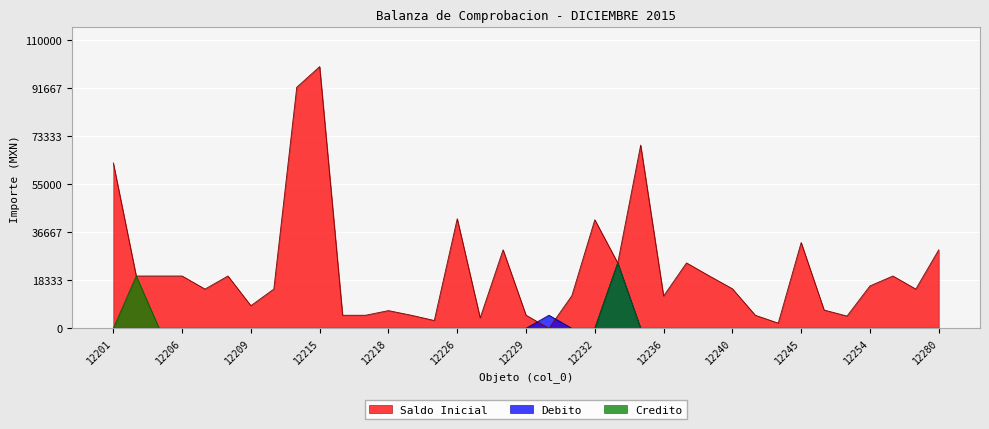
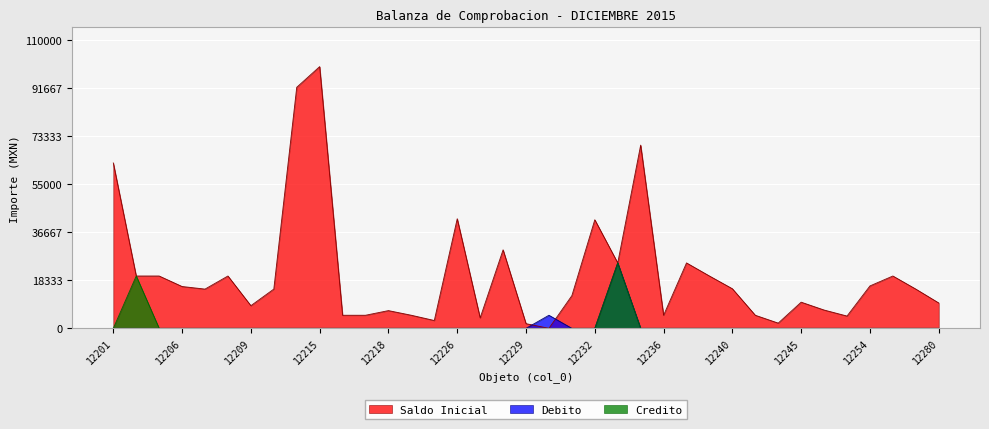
Saldo Inicial, 12206: 20000 -> 16000
Saldo Inicial, 12229: 5000 -> 2000
Saldo Inicial, 12236: 12000 -> 5000
Saldo Inicial, 12245: 33000 -> 10000
Saldo Inicial, 12280: 30000 -> 10000
